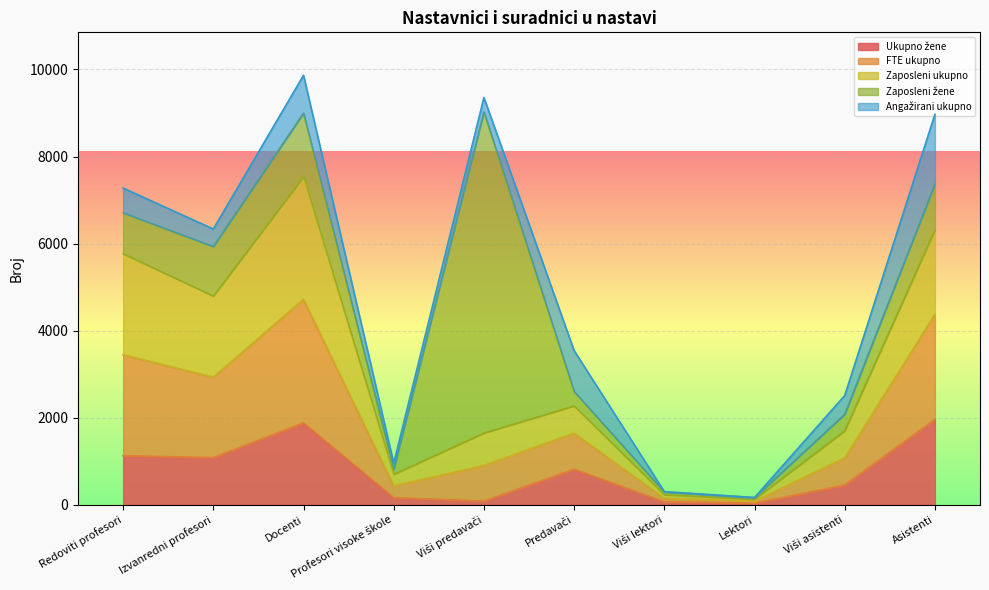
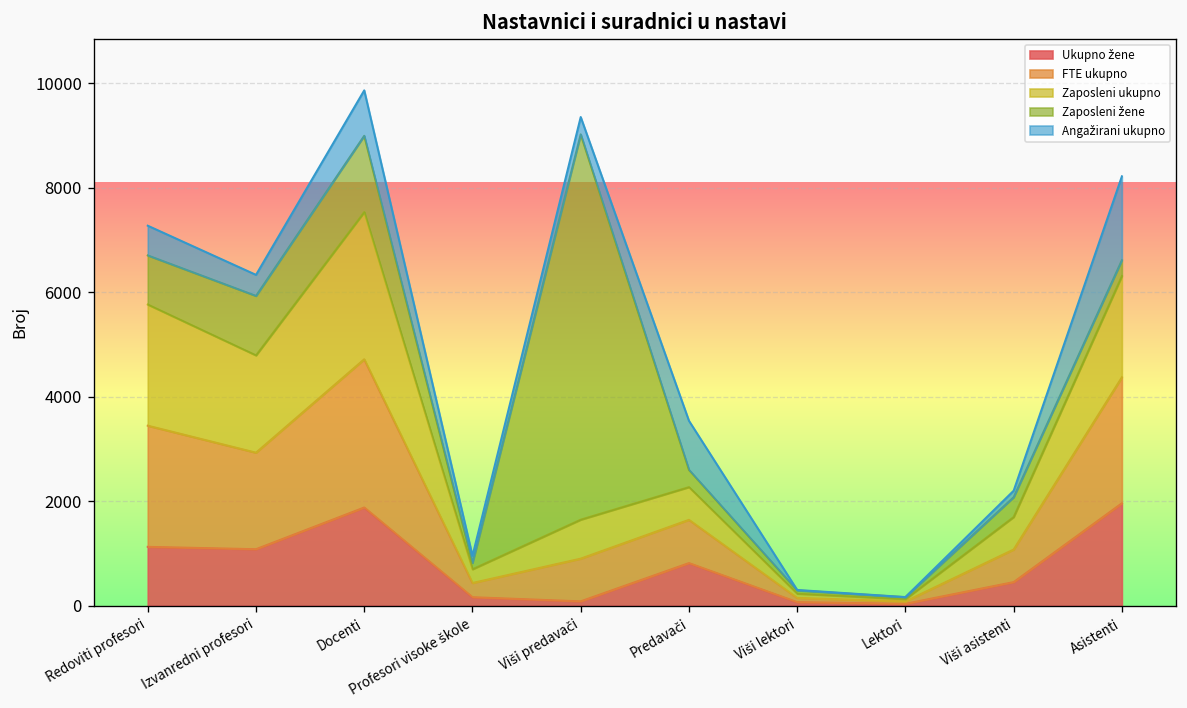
Angažirani ukupno, Viši asistenti: 400 -> 100
Zaposleni žene, Asistenti: 1100 -> 300
